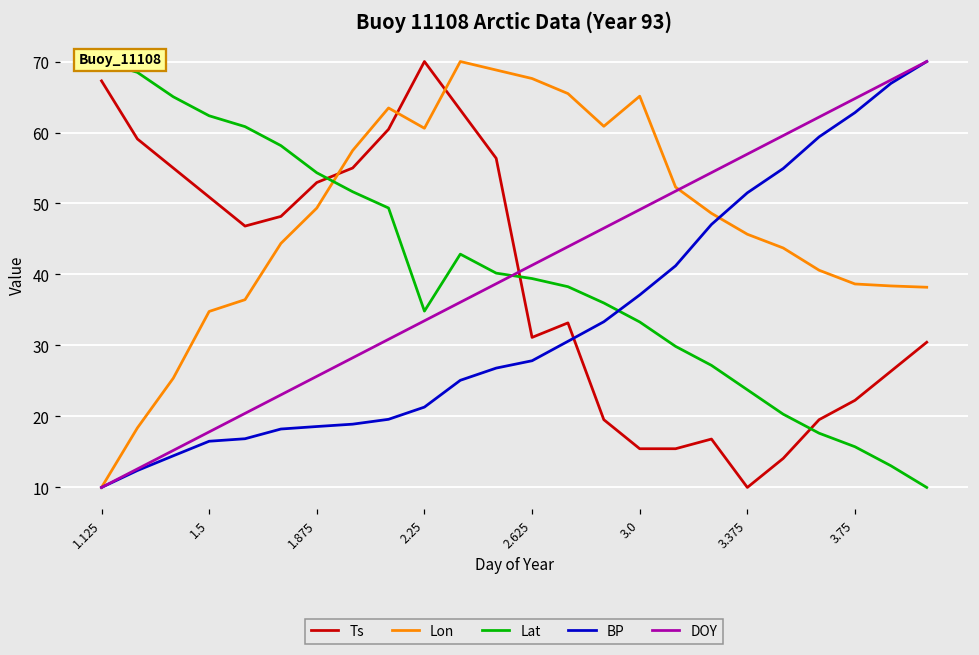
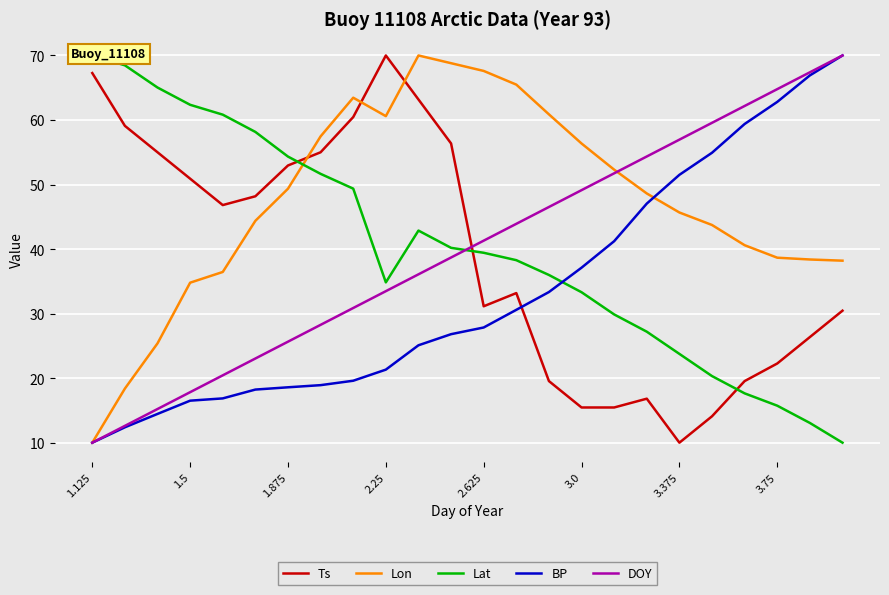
Lon, 3.0: 65 -> 56
